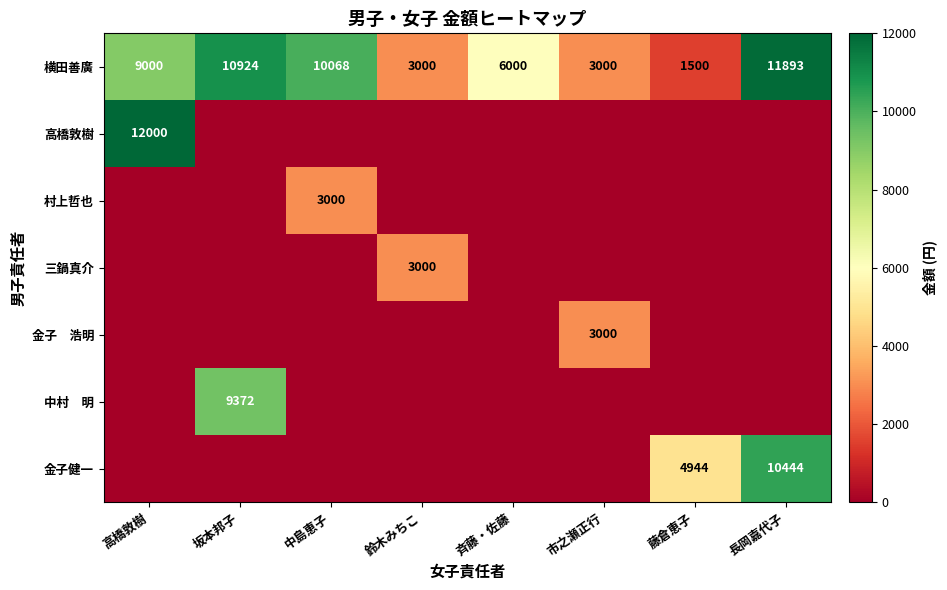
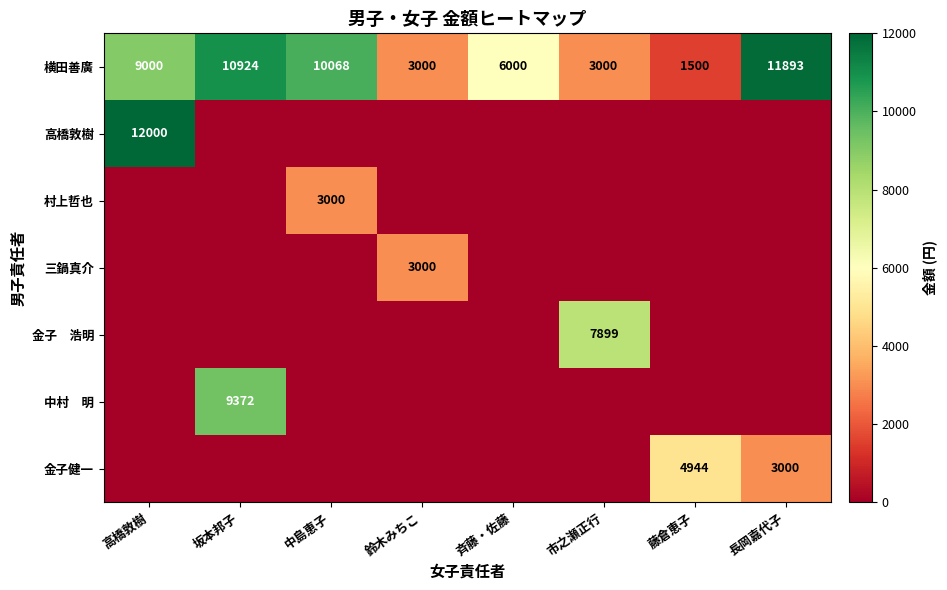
金子 浩明, 市之瀬正行: 3000 -> 7899
金子健一, 長岡嘉代子: 10444 -> 3000
